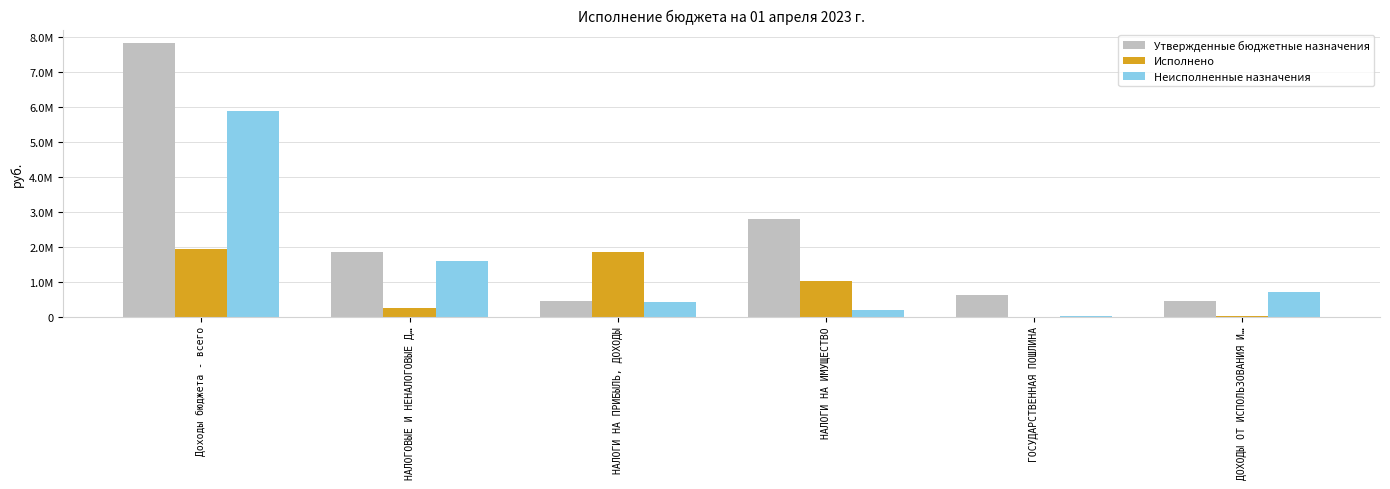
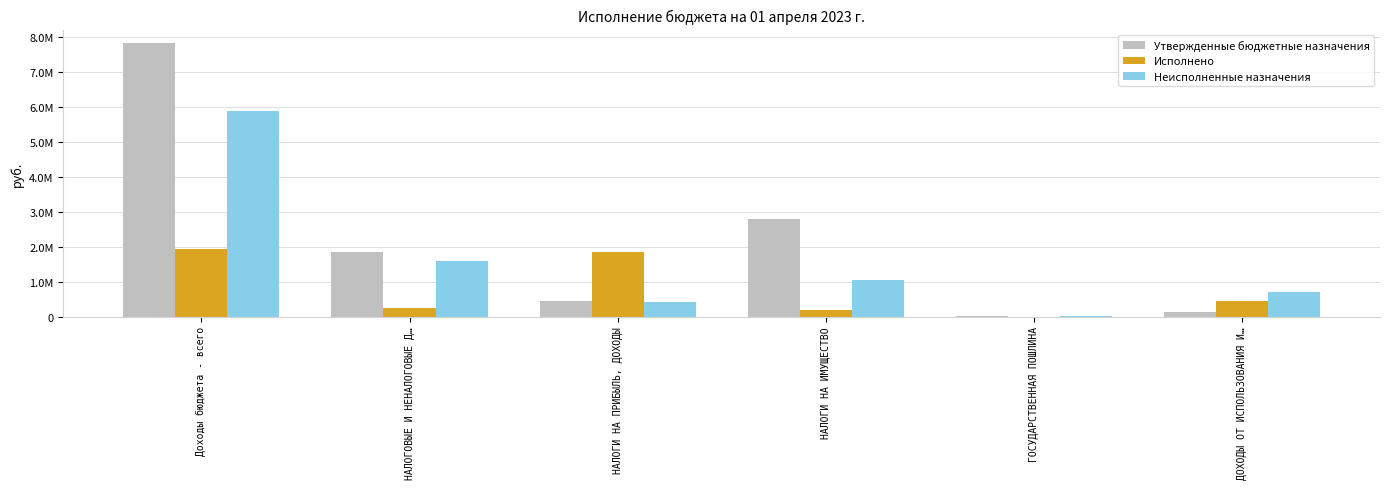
Исполнено, НАЛОГИ НА ИМУЩЕСТВО: 1000000 -> 200000
Неисполненные назначения, НАЛОГИ НА ИМУЩЕСТВО: 200000 -> 1000000
Утвержденные бюджетные назначения, ГОСУДАРСТВЕННАЯ ПОШЛИНА: 600000 -> 0
Утвержденные бюджетные назначения, ДОХОДЫ ОТ ИСПОЛЬЗОВАНИЯ И…: 400000 -> 100000
Исполнено, ДОХОДЫ ОТ ИСПОЛЬЗОВАНИЯ И…: 0 -> 400000
